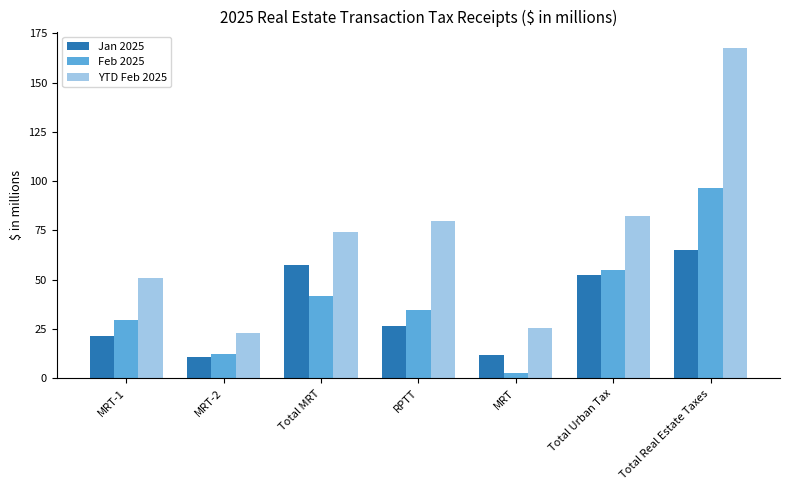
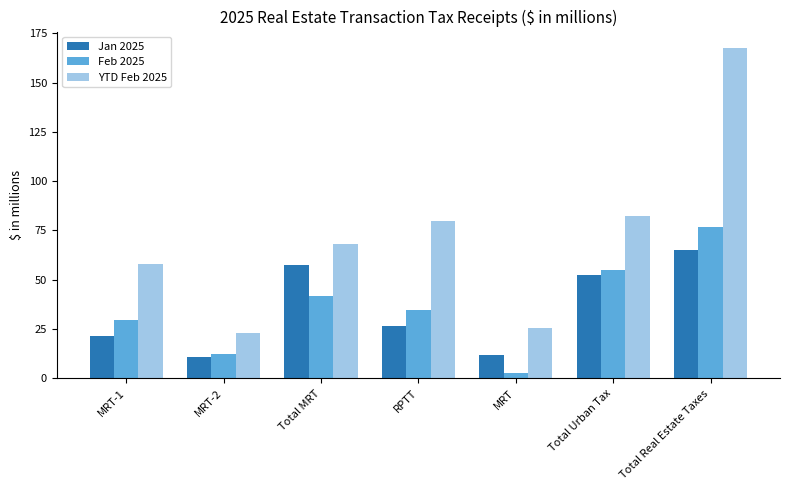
YTD Feb 2025, MRT-1: 51 -> 58
YTD Feb 2025, Total MRT: 74 -> 68
Feb 2025, Total Real Estate Taxes: 97 -> 77
